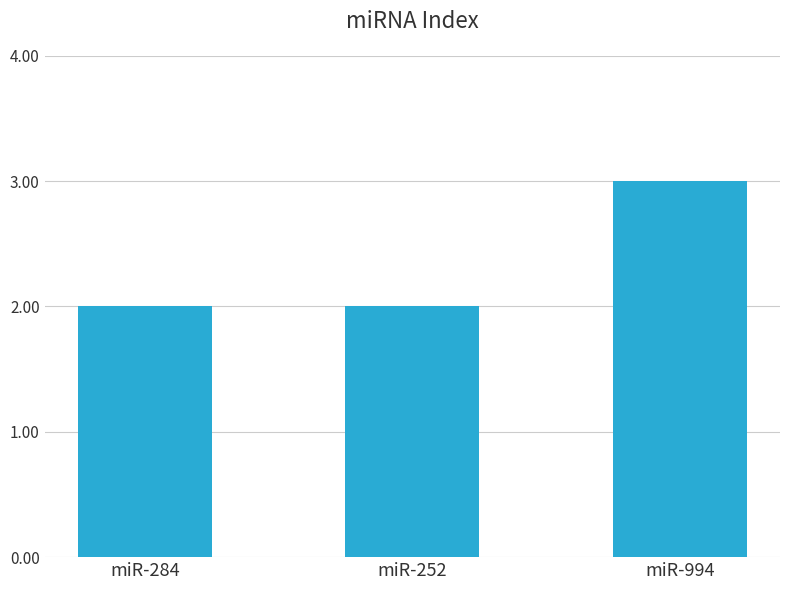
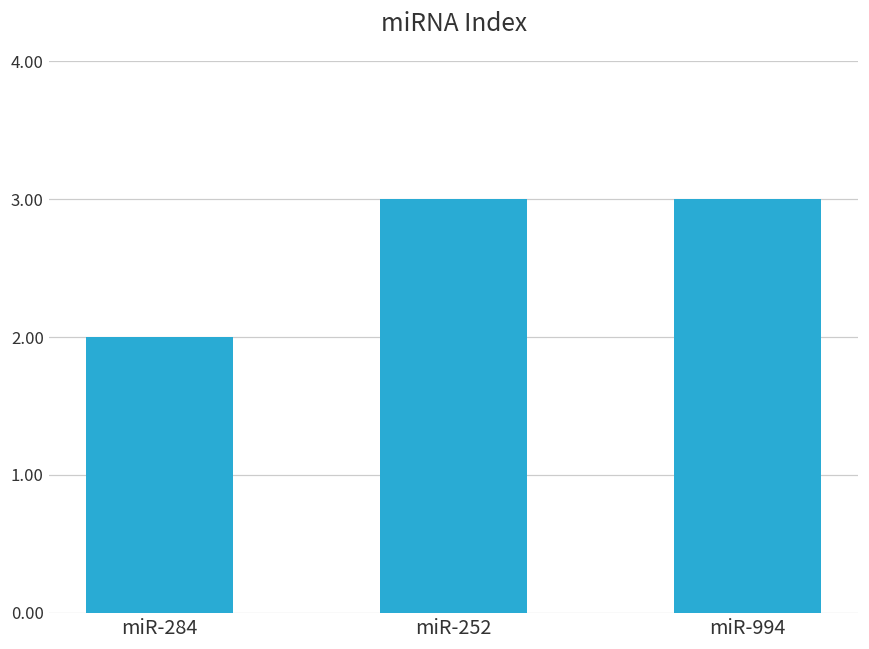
miR-252: 2 -> 3
